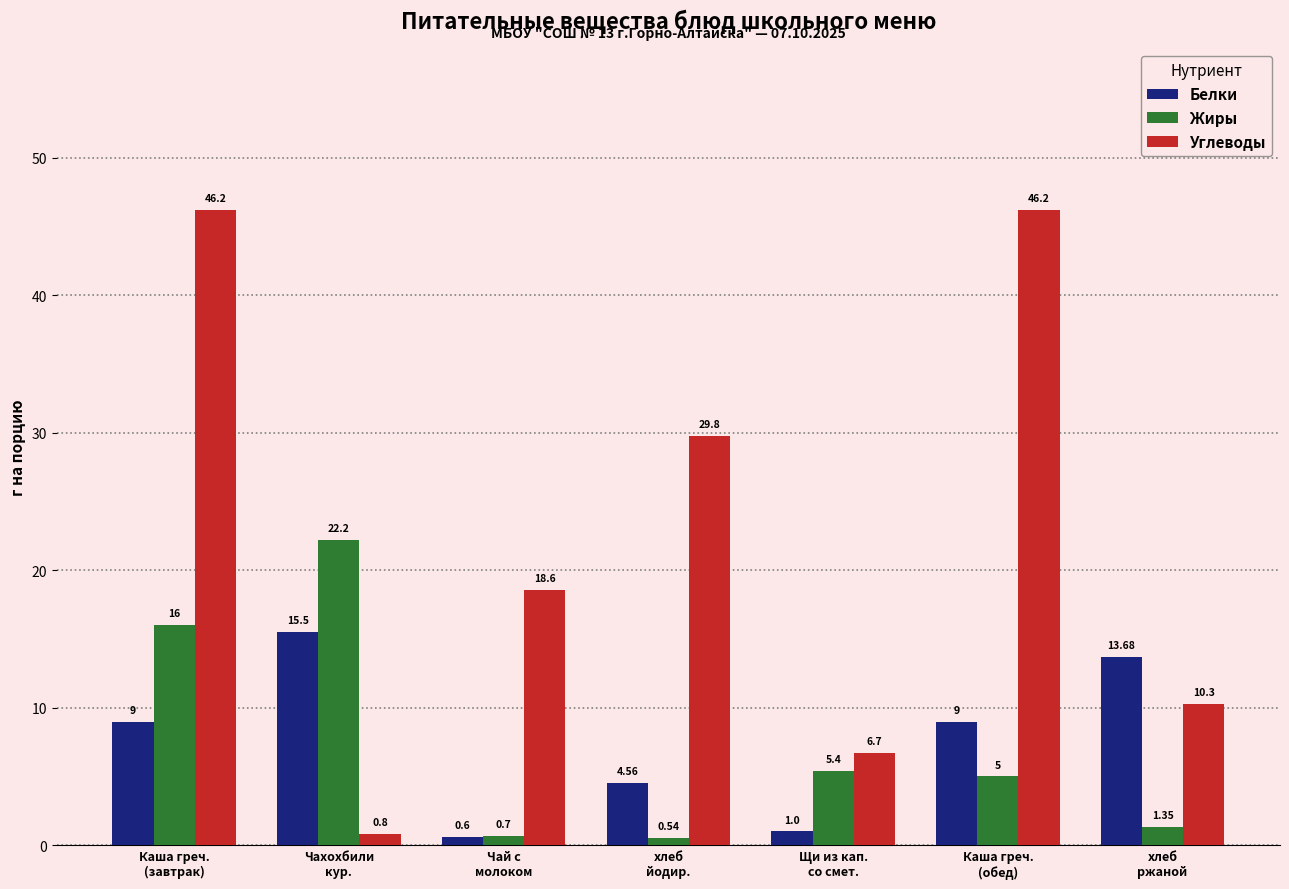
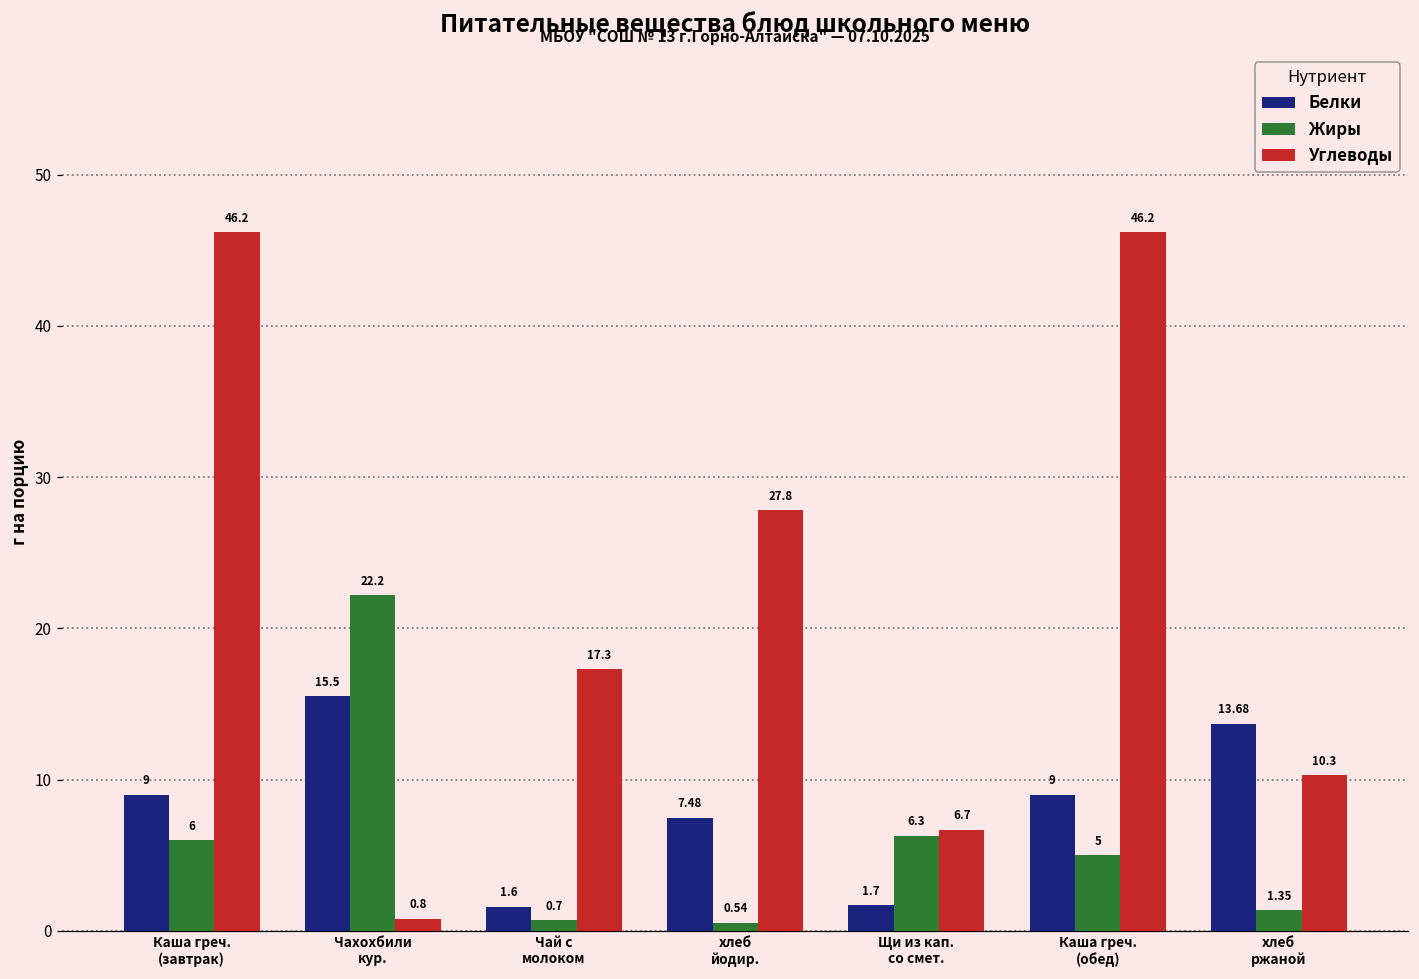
Жиры, Каша греч. (завтрак): 16 -> 6
Белки, Чай с молоком: 0.6 -> 1.6
Углеводы, Чай с молоком: 18.6 -> 17.3
Белки, хлеб йодир.: 4.56 -> 7.48
Углеводы, хлеб йодир.: 29.8 -> 27.8
Белки, Щи из кап. со смет.: 1.0 -> 1.7
Жиры, Щи из кап. со смет.: 5.4 -> 6.3
